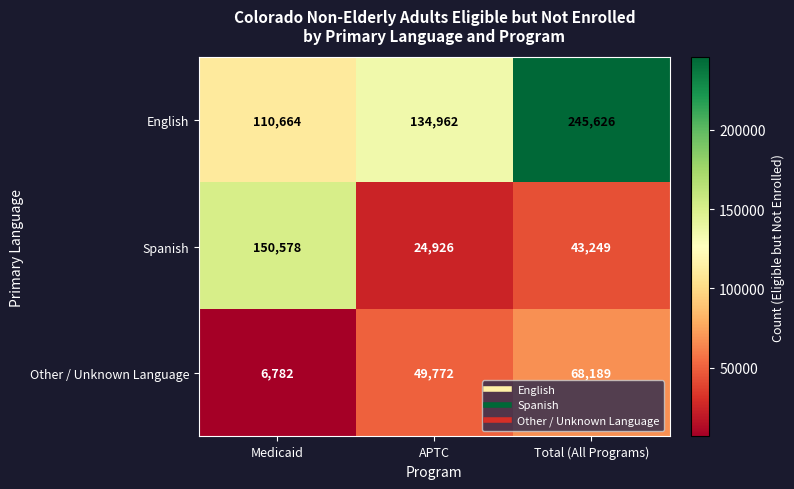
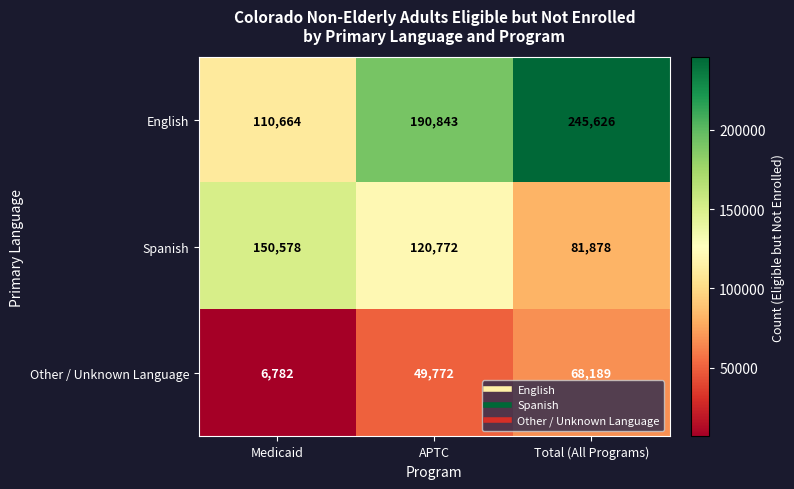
English, APTC: 134,962 -> 190,843
Spanish, APTC: 24,926 -> 120,772
Spanish, Total (All Programs): 43,249 -> 81,878
